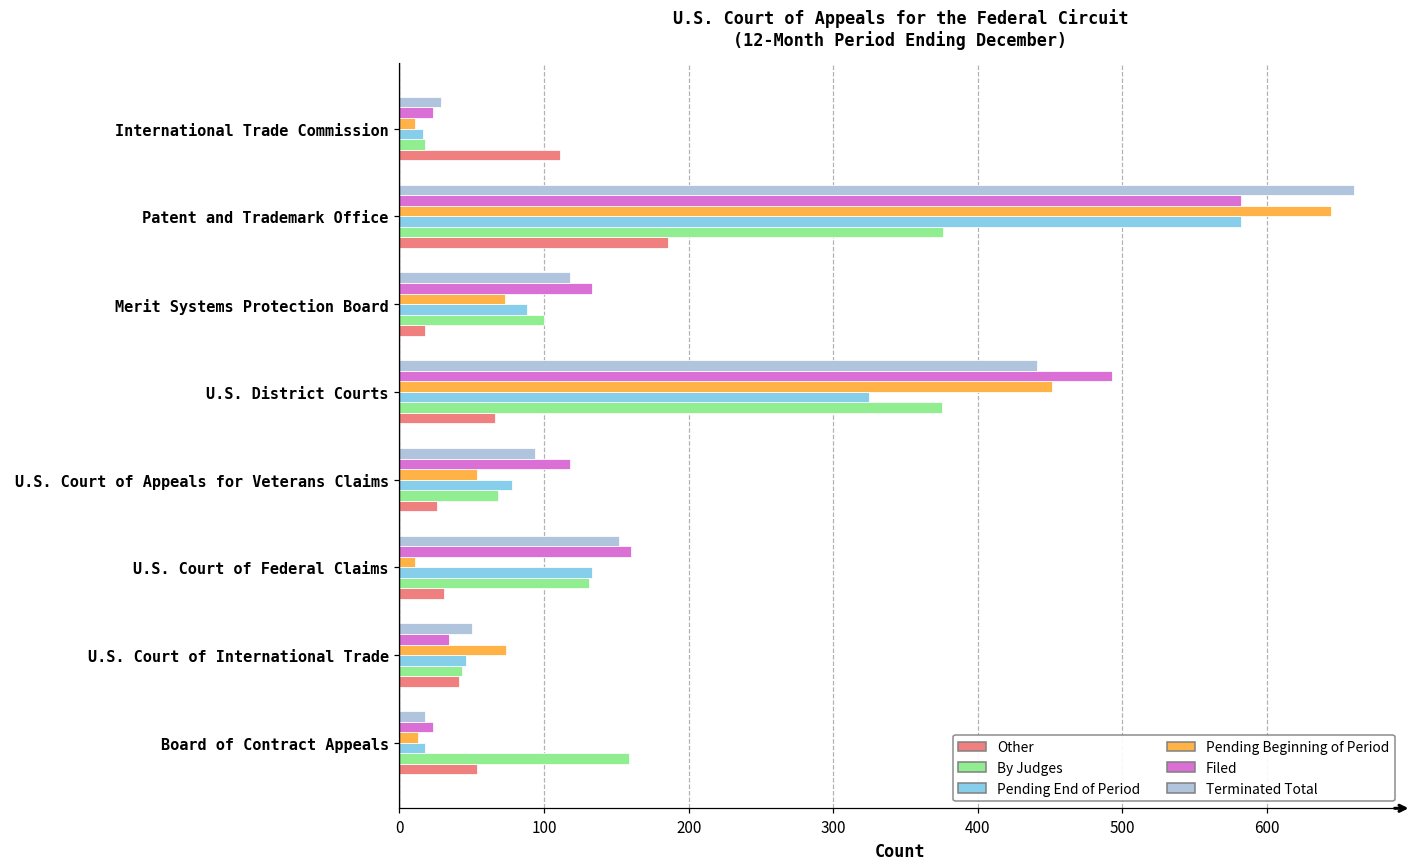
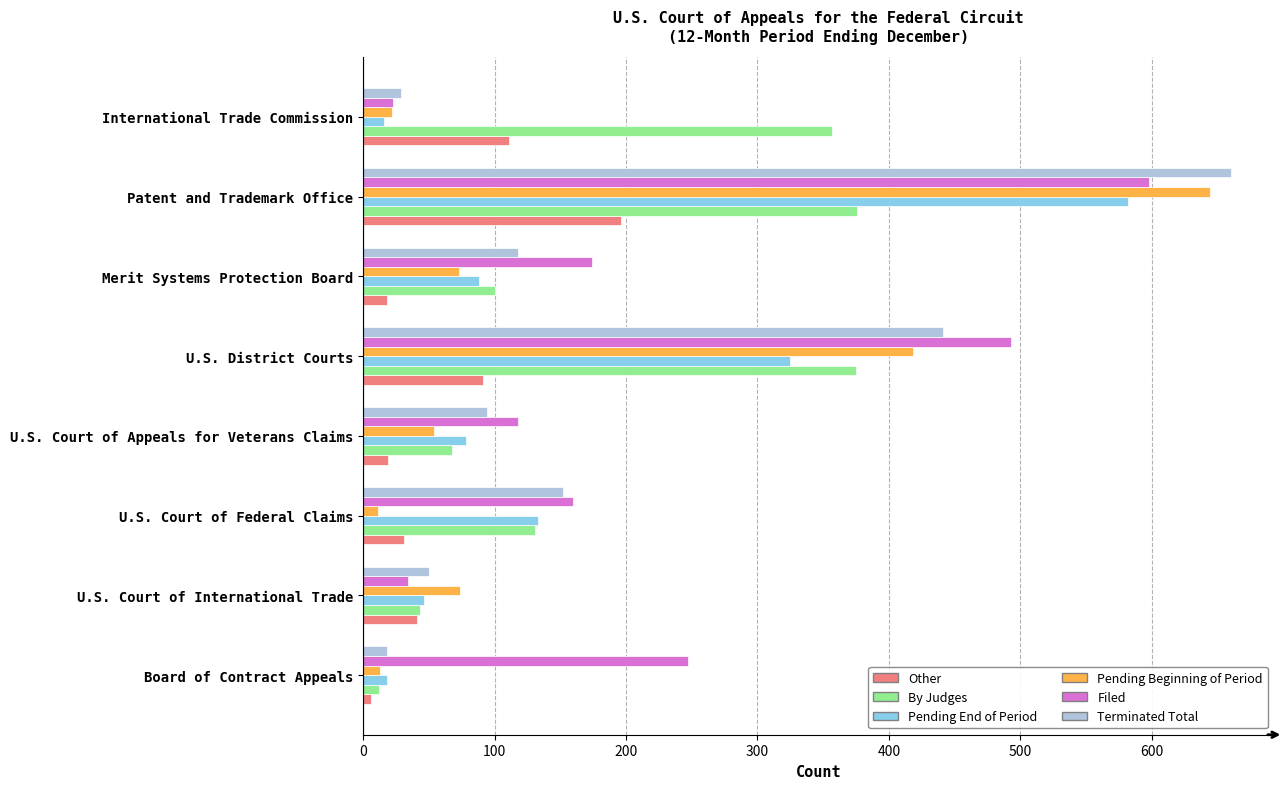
Pending Beginning of Period, International Trade Commission: 11 -> 22
By Judges, International Trade Commission: 18 -> 357
Filed, Patent and Trademark Office: 582 -> 598
Other, Patent and Trademark Office: 186 -> 196
Filed, Merit Systems Protection Board: 133 -> 174
Pending Beginning of Period, U.S. District Courts: 451 -> 418
Other, U.S. District Courts: 66 -> 91
Other, U.S. Court of Appeals for Veterans Claims: 26 -> 19
Filed, Board of Contract Appeals: 23 -> 247
By Judges, Board of Contract Appeals: 159 -> 12
Other, Board of Contract Appeals: 54 -> 6
